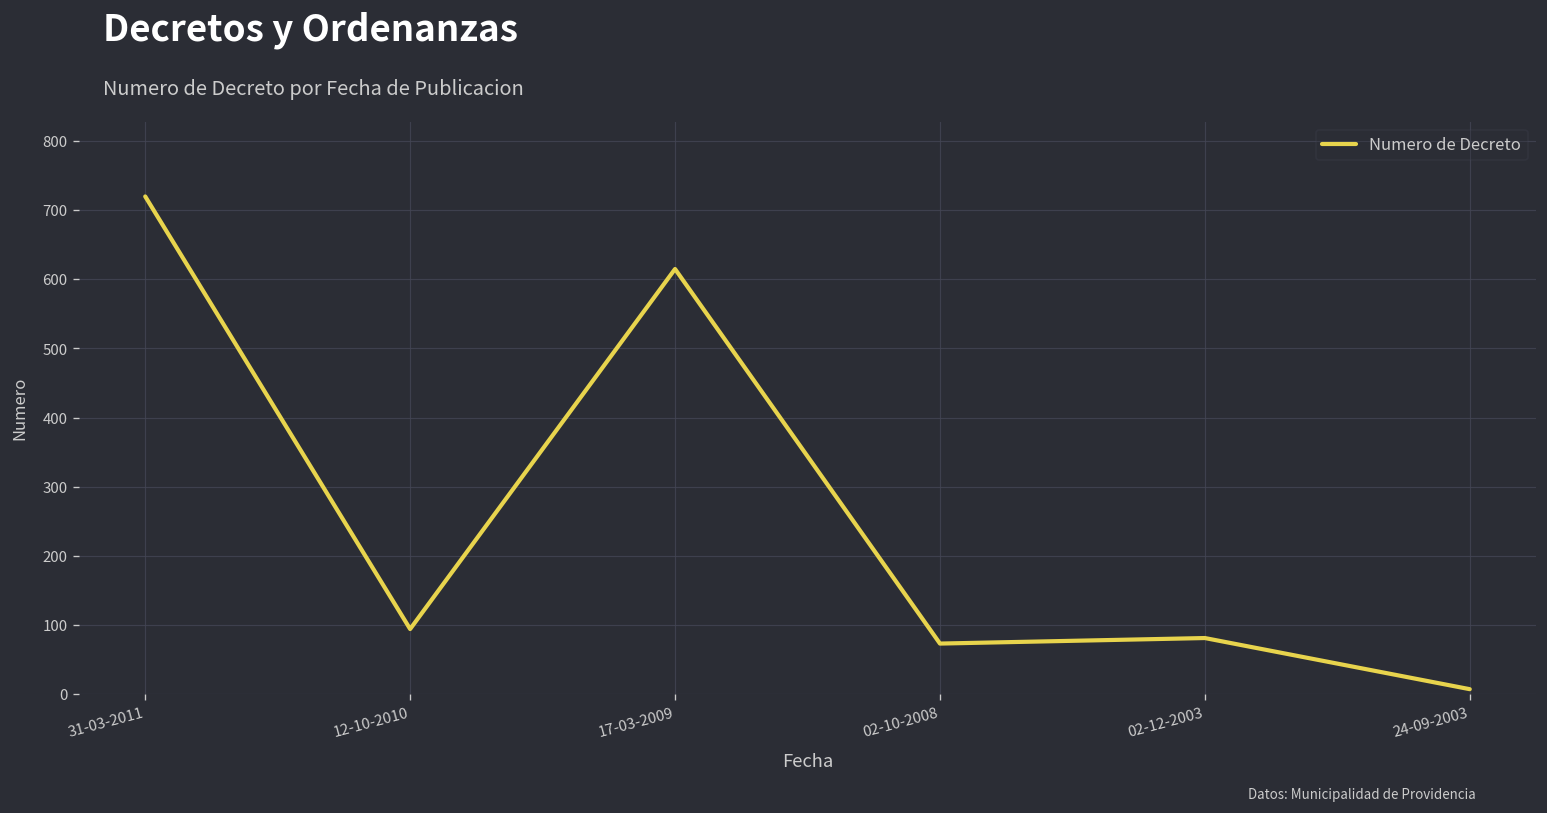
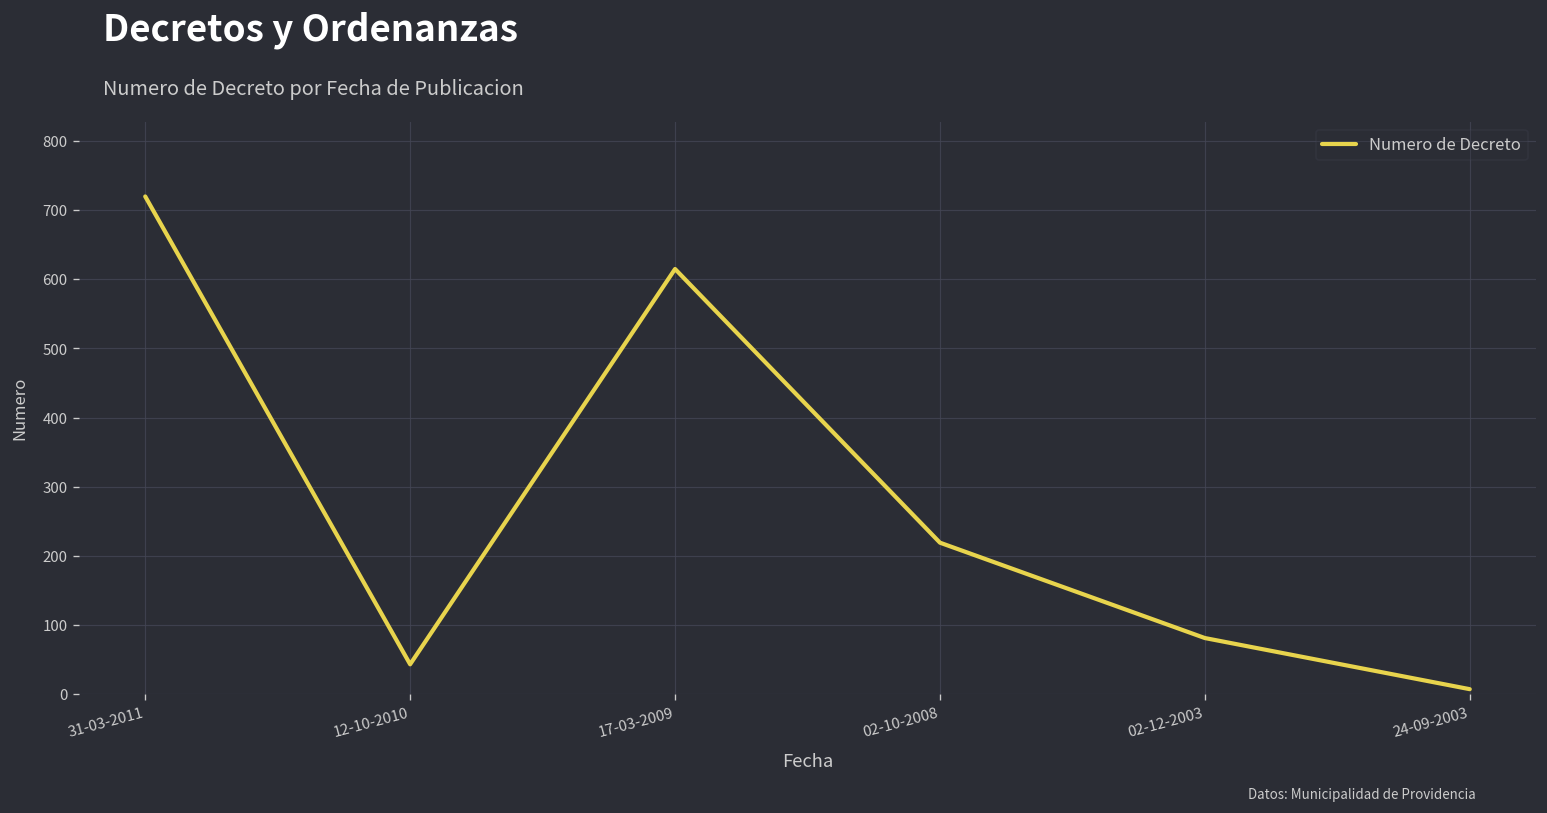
12-10-2010: 90 -> 40
02-10-2008: 70 -> 220
